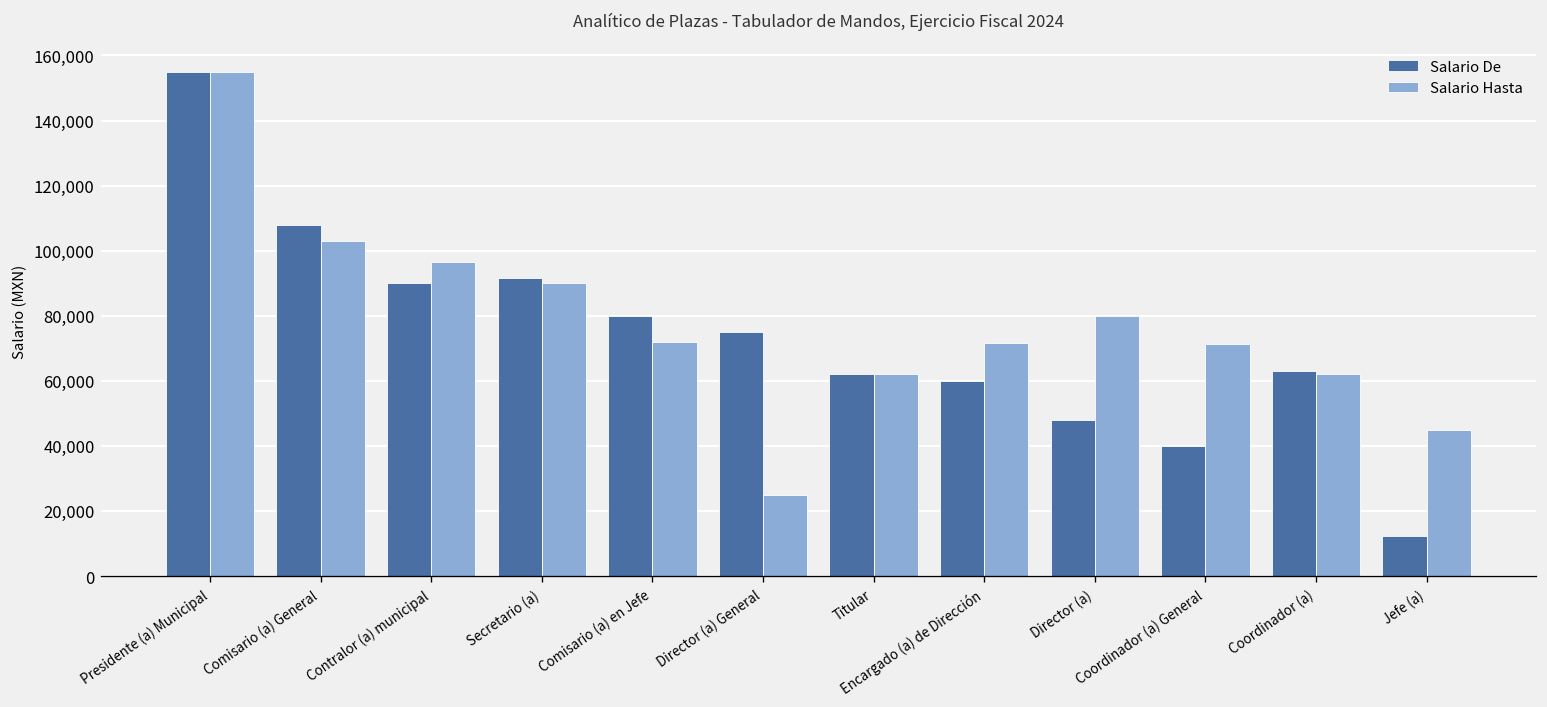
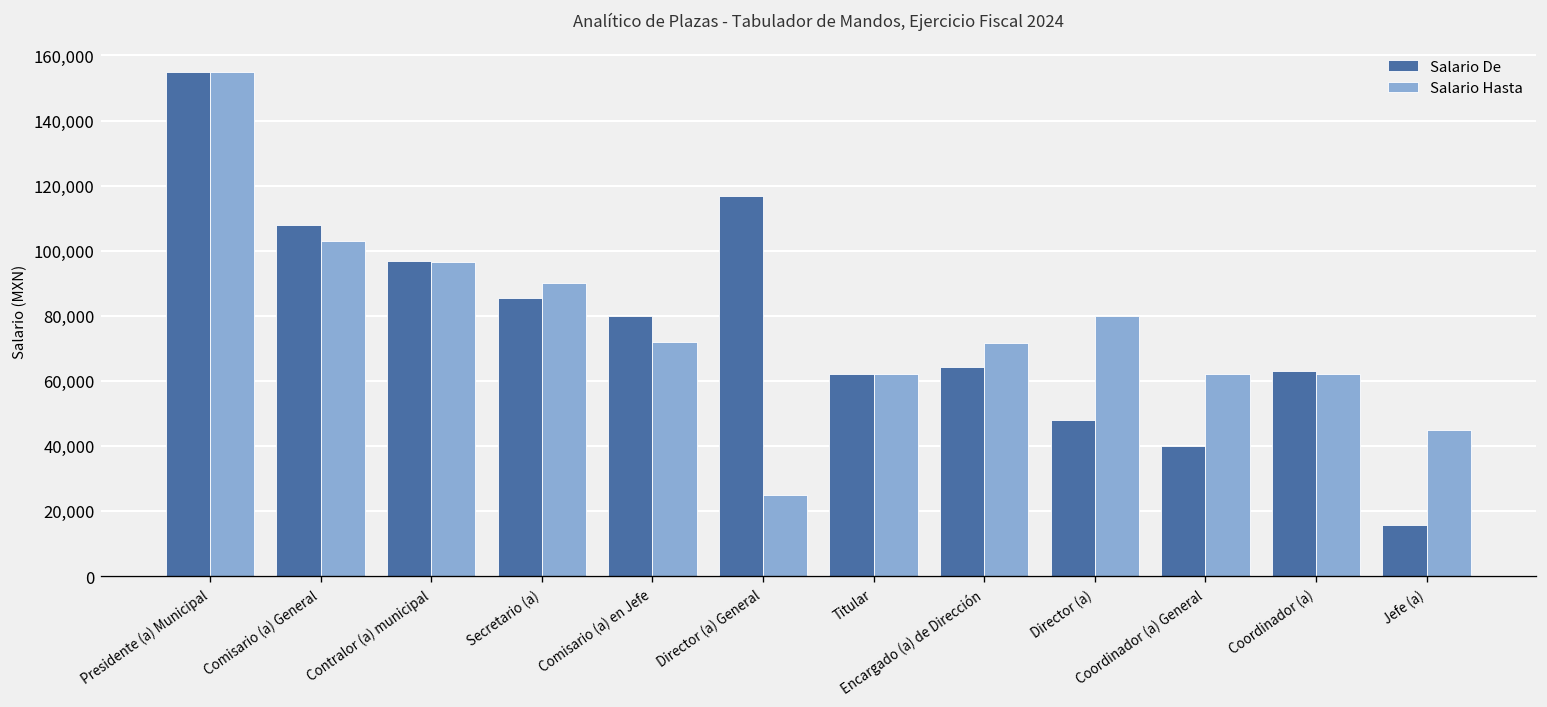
Salario De, Contralor (a) municipal: 90,000 -> 97,000
Salario De, Secretario (a): 92,000 -> 86,000
Salario De, Director (a) General: 75,000 -> 117,000
Salario De, Encargado (a) de Dirección: 60,000 -> 64,000
Salario Hasta, Coordinador (a) General: 71,000 -> 62,000
Salario De, Jefe (a): 12,000 -> 16,000
